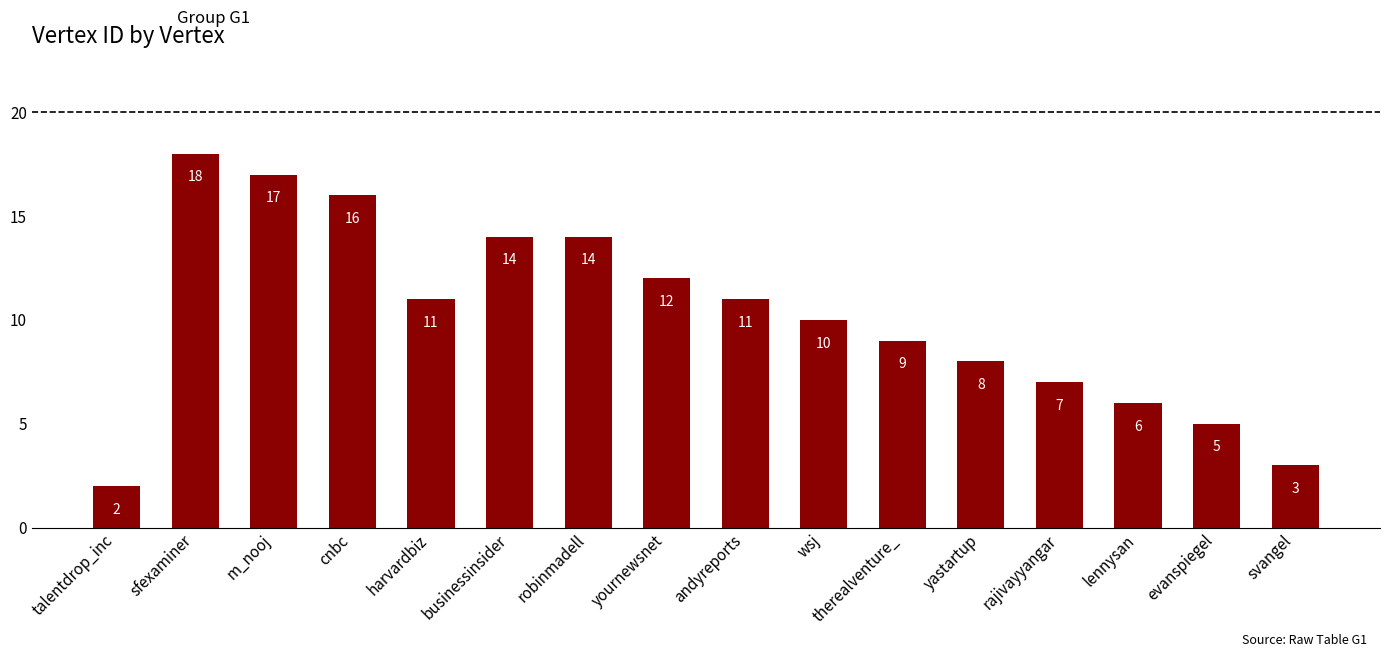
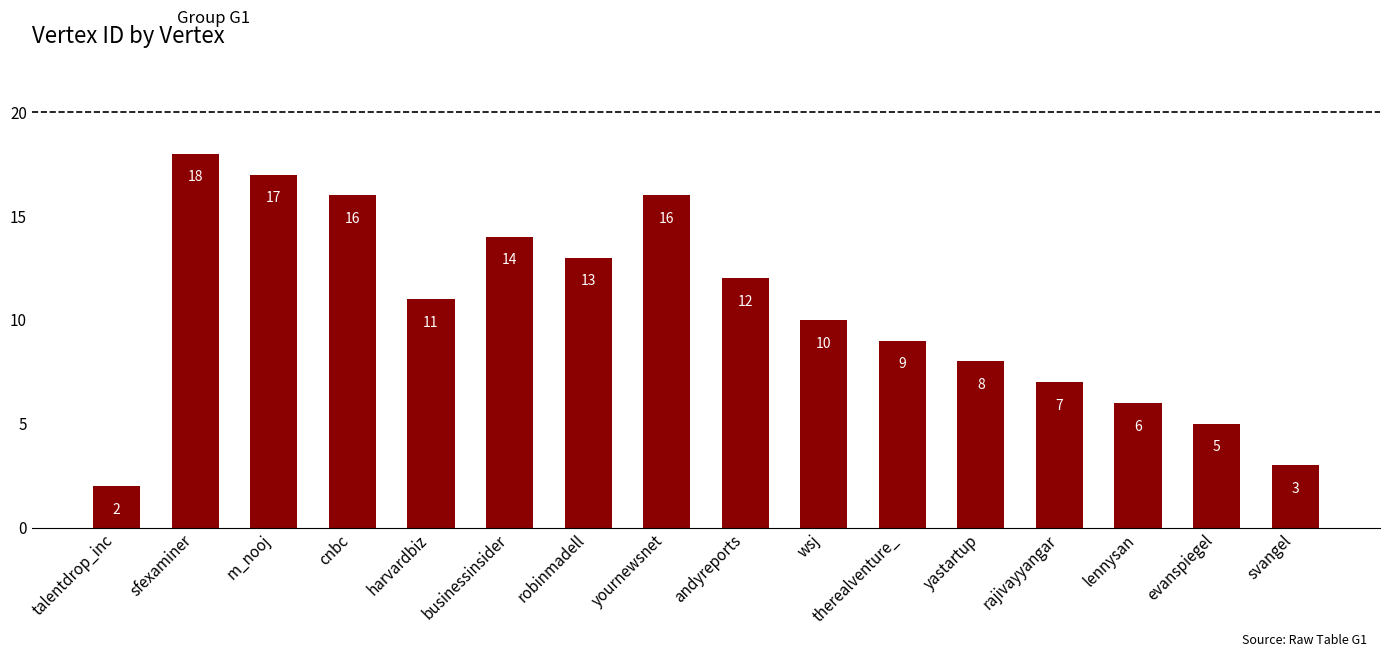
robinmadell: 14 -> 13
yournewsnet: 12 -> 16
andyreports: 11 -> 12
